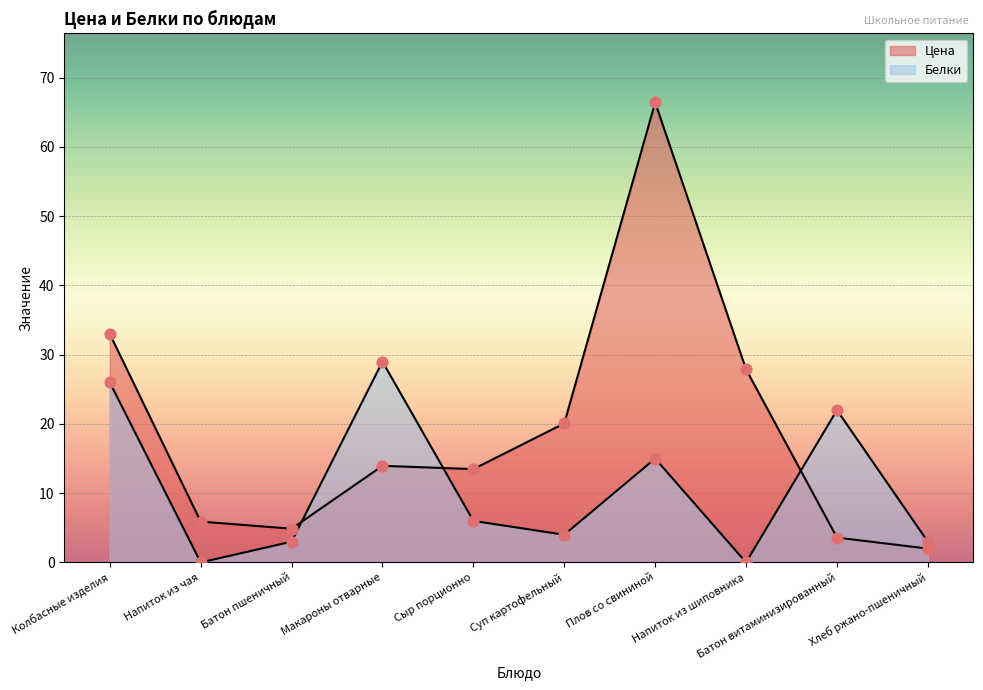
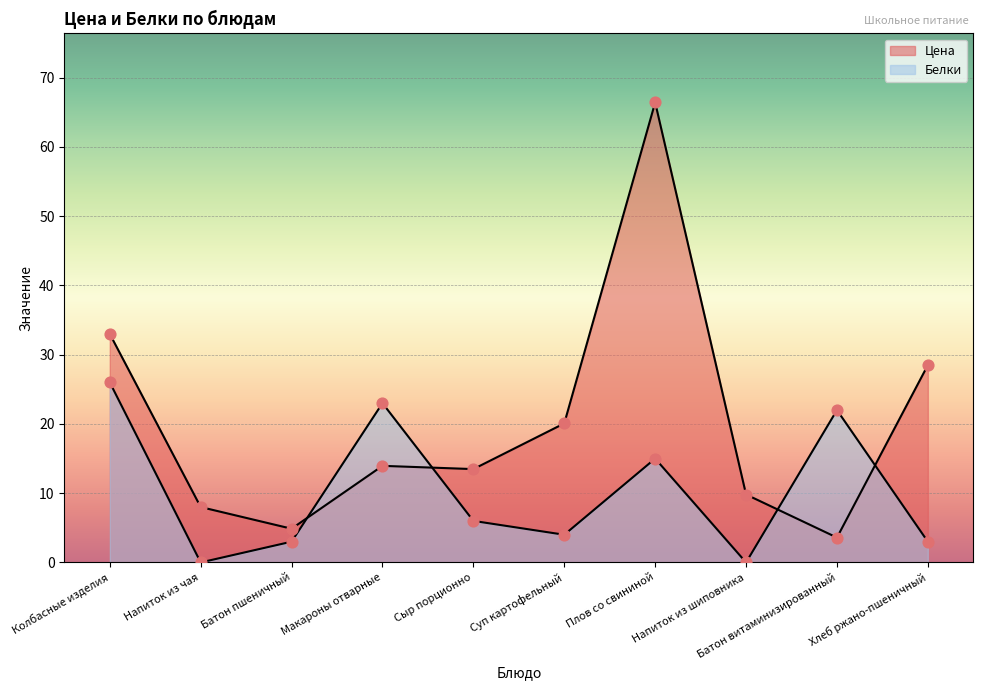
Цена, Напиток из чая: 6 -> 8
Белки, Макароны отварные: 29 -> 23
Цена, Напиток из шиповника: 28 -> 10
Цена, Хлеб ржано-пшеничный: 2 -> 29
